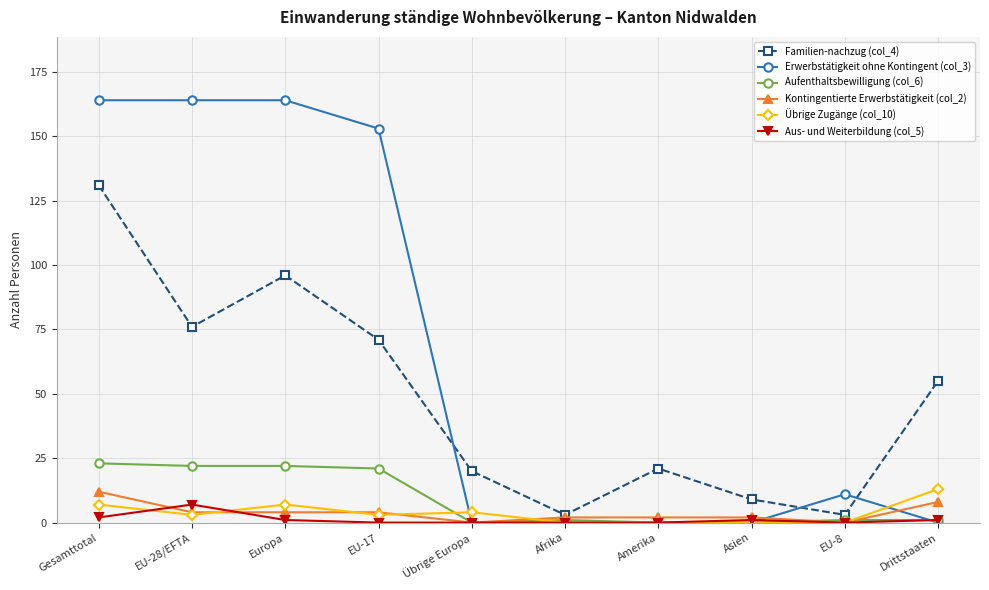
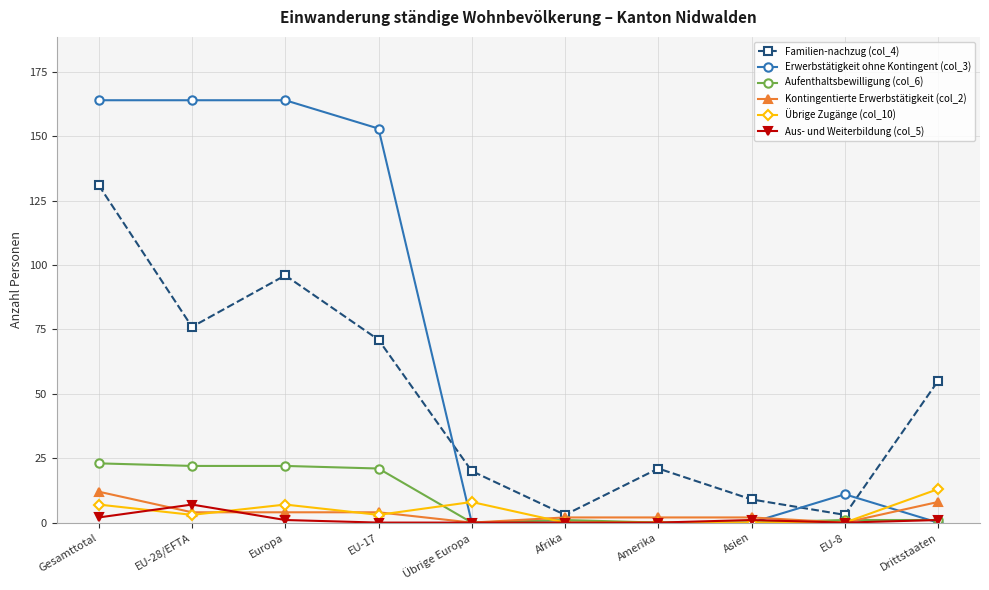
Übrige Zugänge (col_10), Übrige Europa: 4 -> 8
